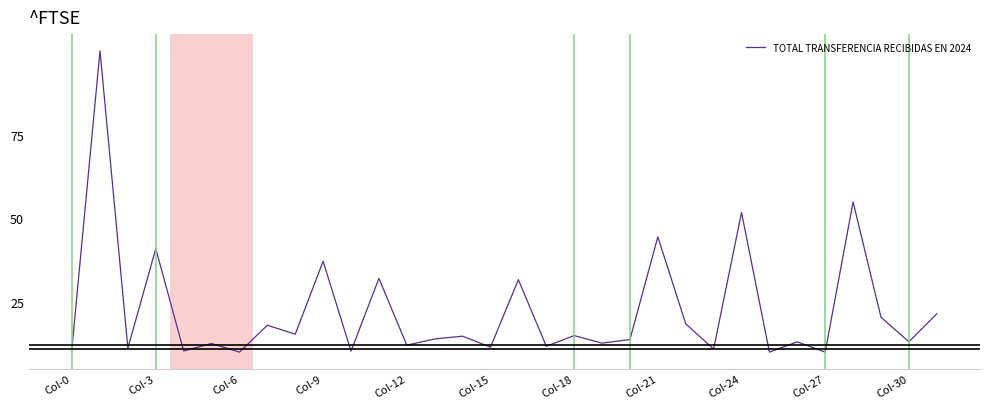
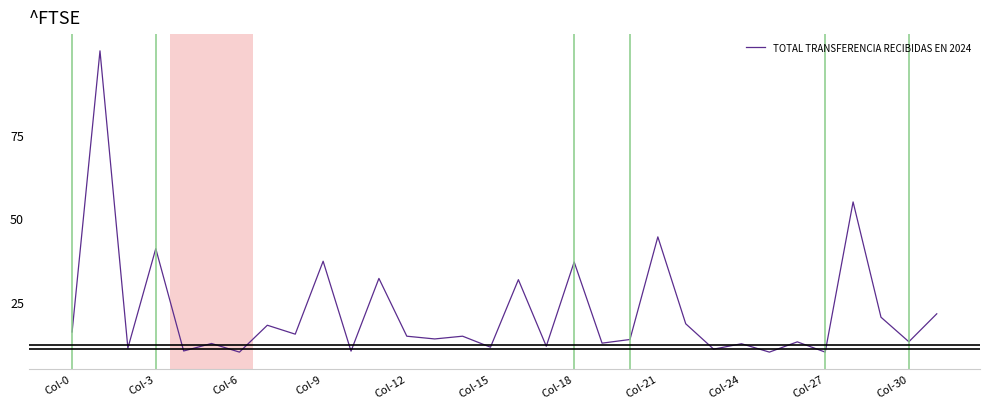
Col-0: 12 -> 16
Col-12: 12 -> 15
Col-18: 15 -> 37
Col-24: 52 -> 13
